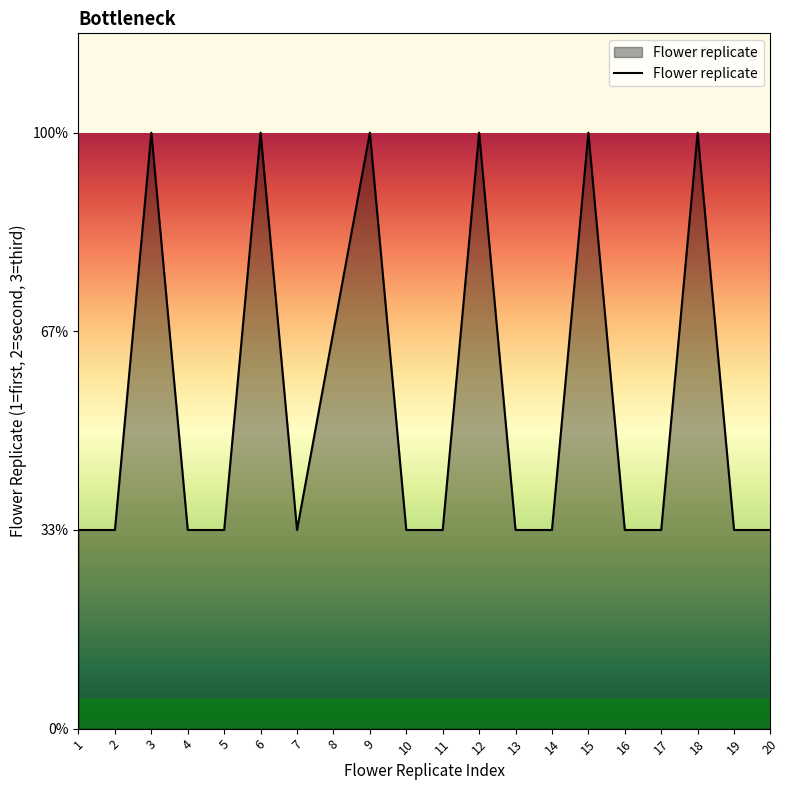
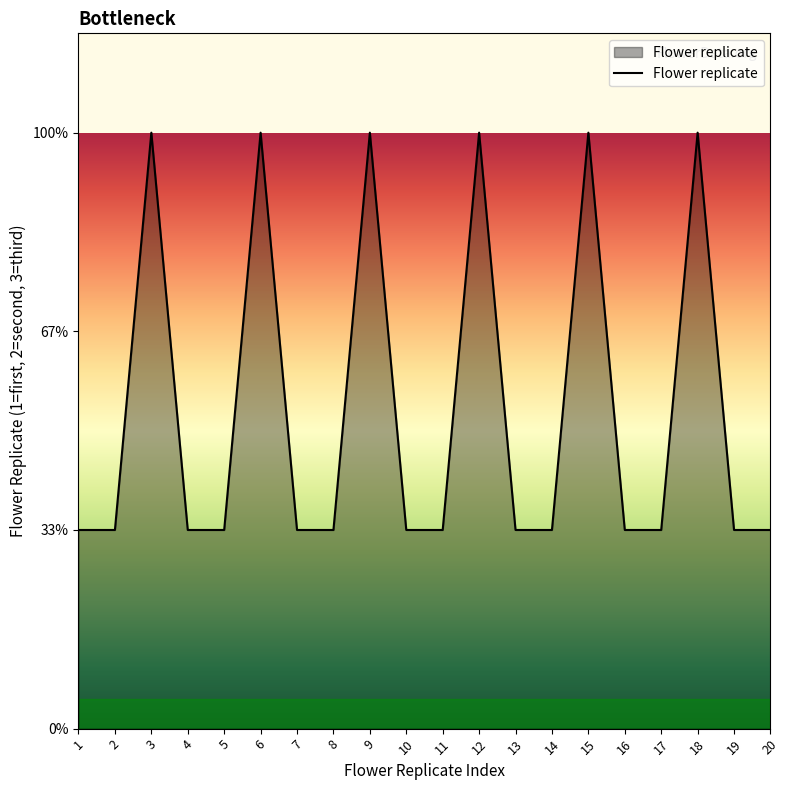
8: 67% -> 33%
